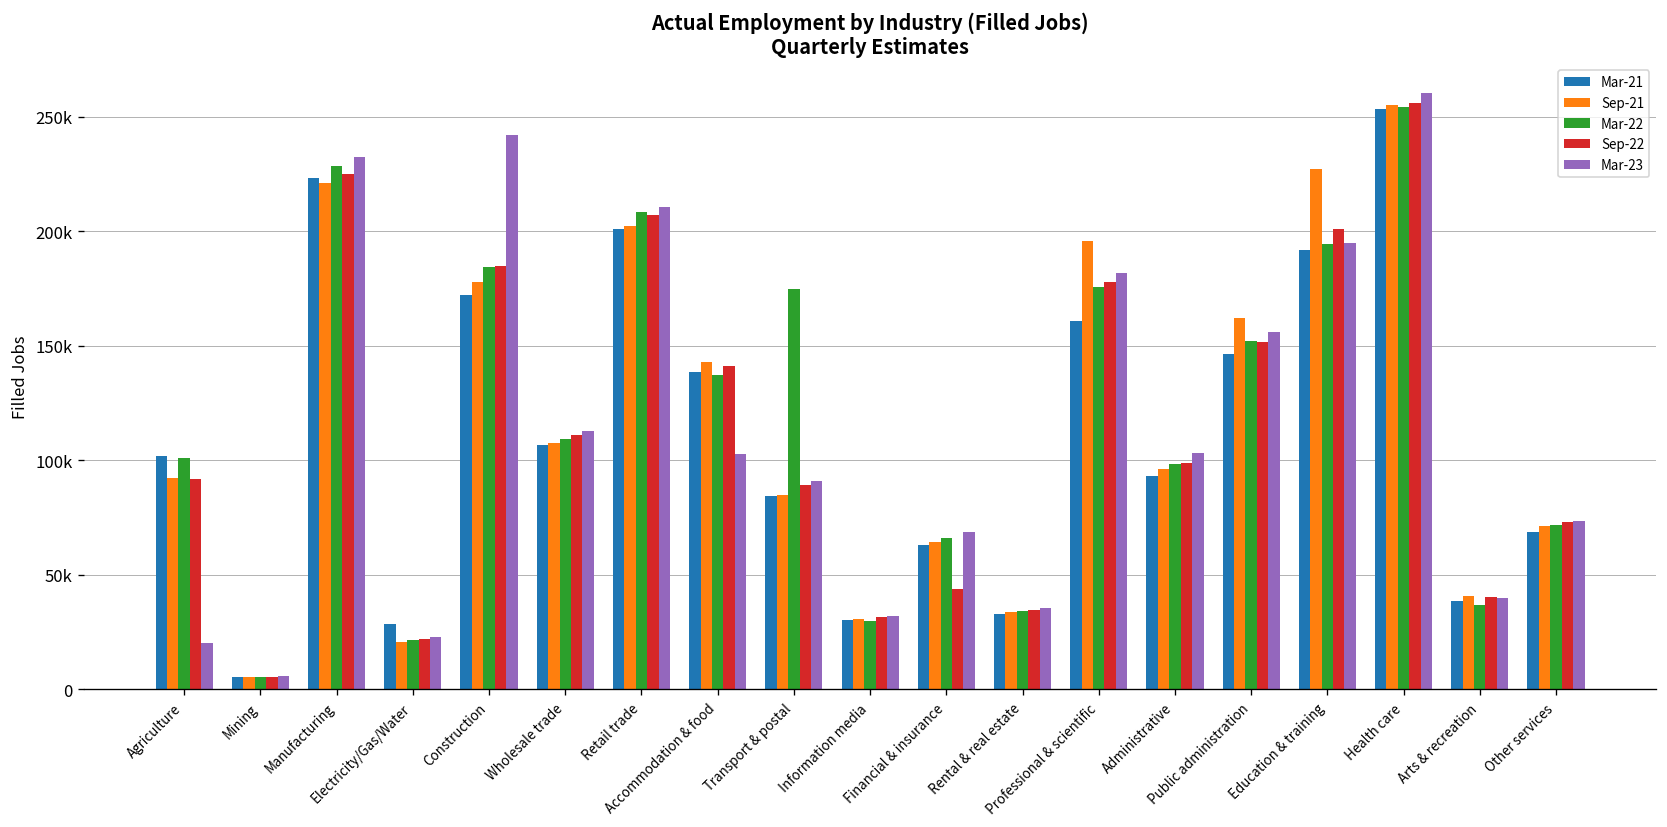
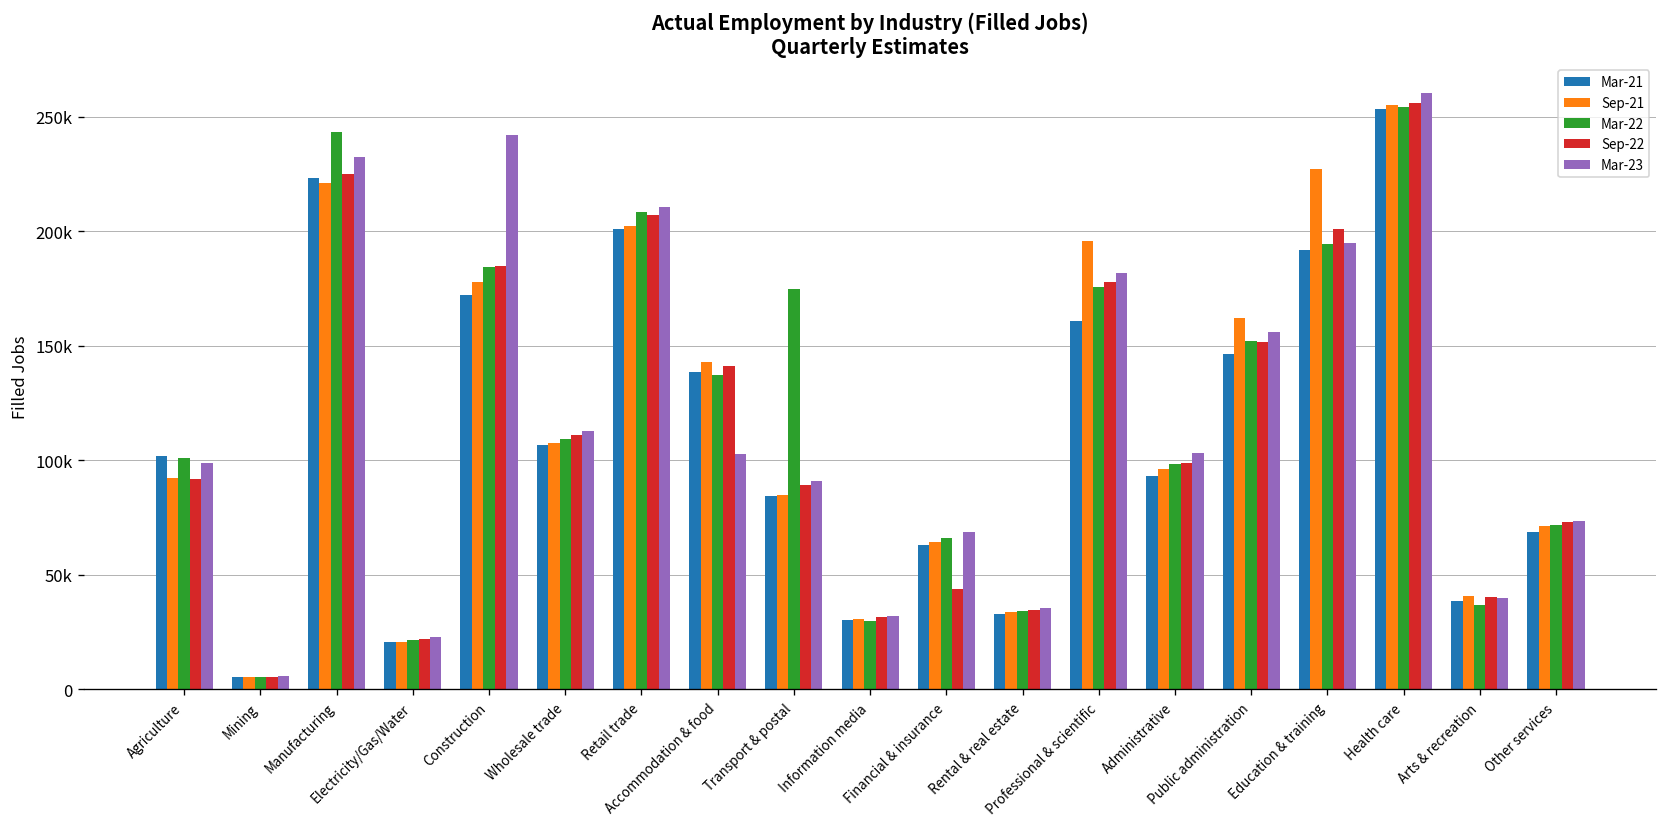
Mar-23, Agriculture: 20000 -> 99000
Mar-22, Manufacturing: 229000 -> 243000
Mar-21, Electricity/Gas/Water: 28000 -> 21000
